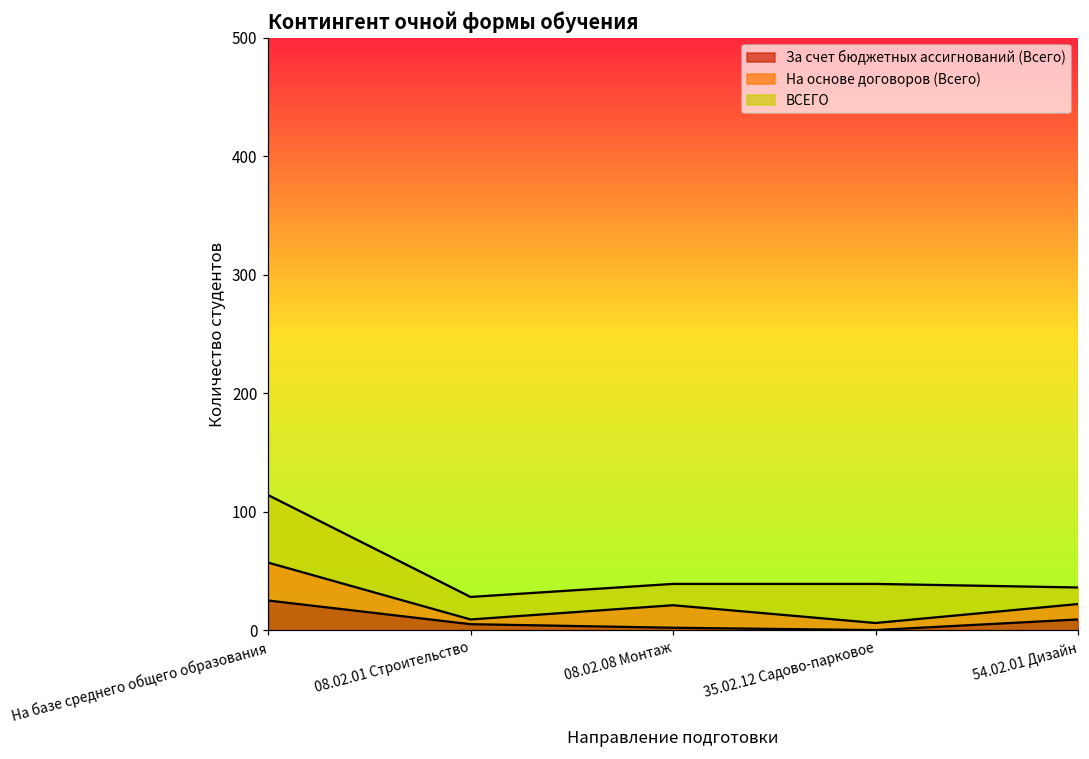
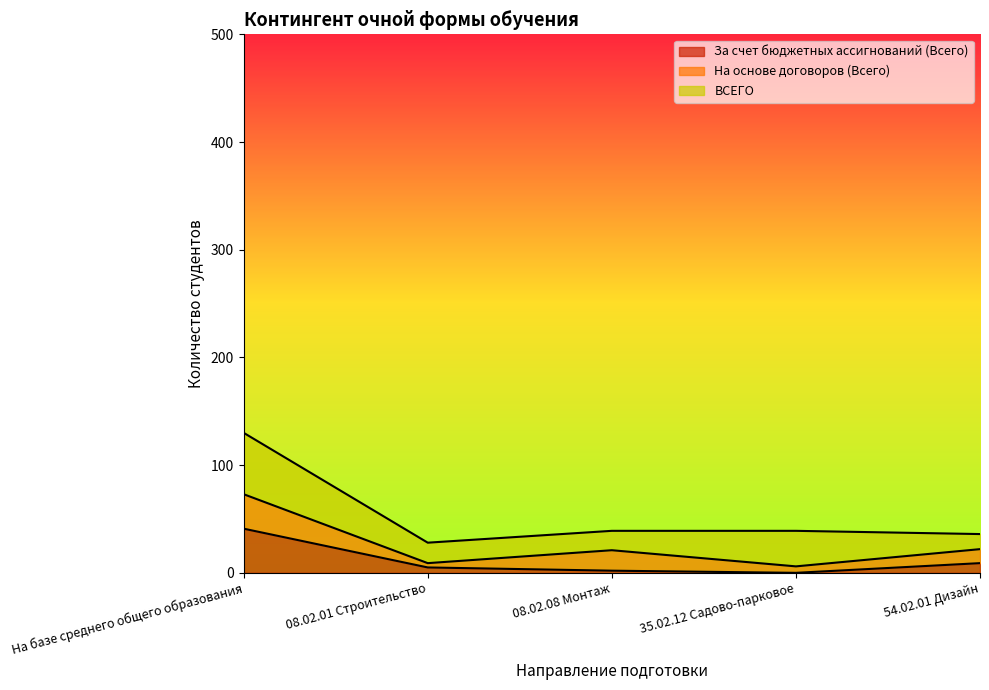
За счет бюджетных ассигнований (Всего), На базе среднего общего образования: 25 -> 41
